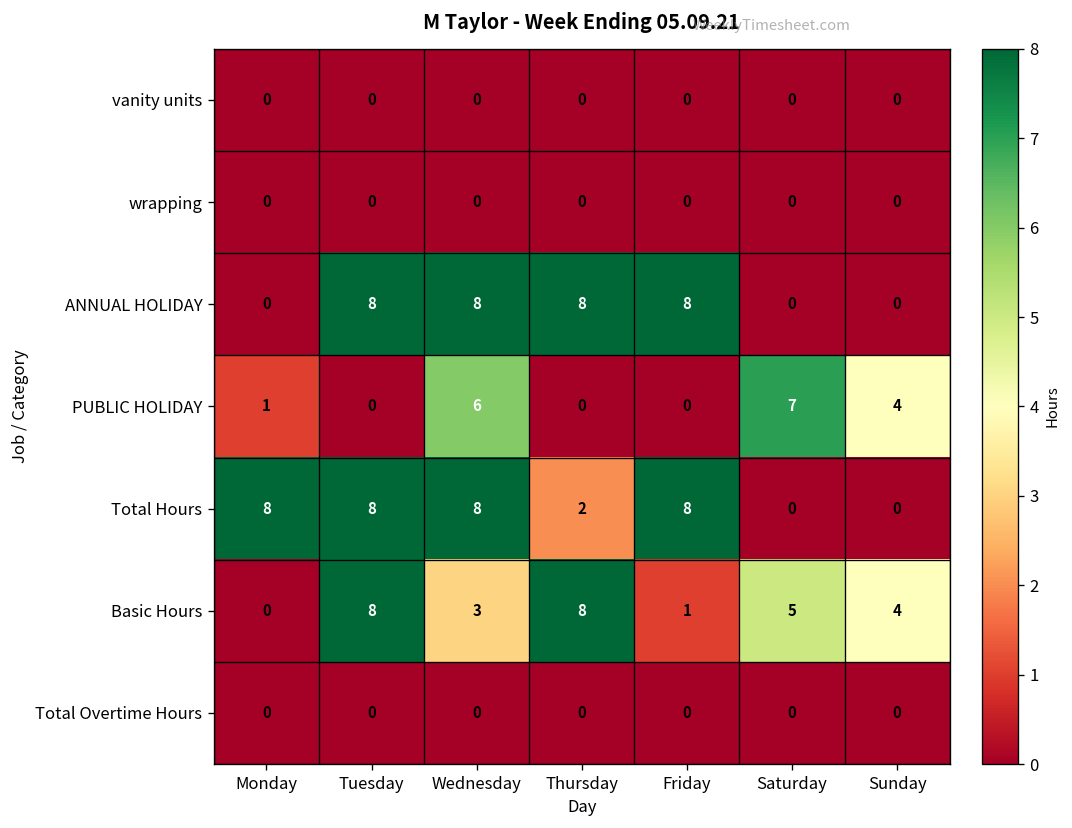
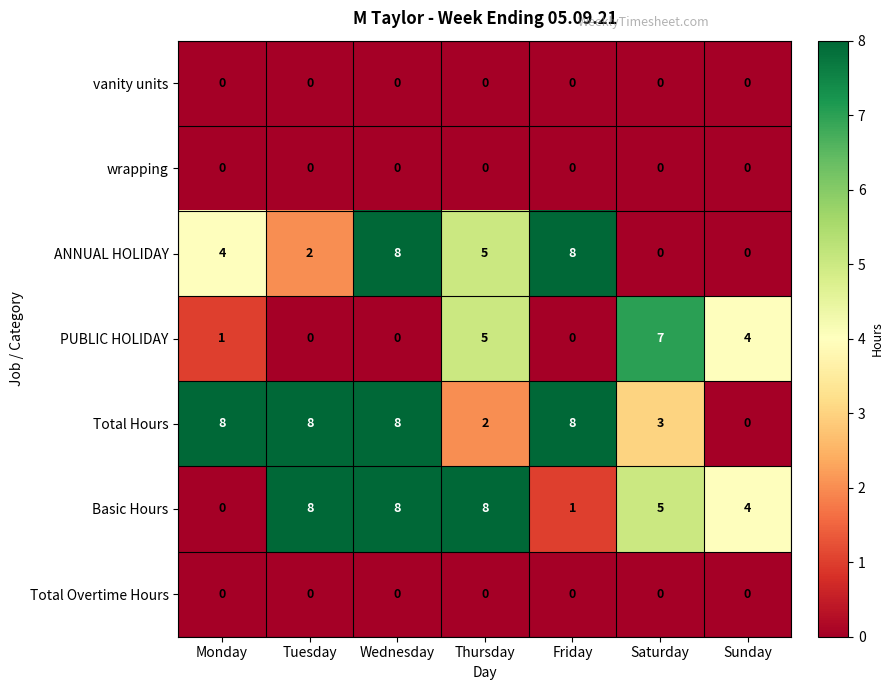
ANNUAL HOLIDAY, Monday: 0 -> 4
ANNUAL HOLIDAY, Tuesday: 8 -> 2
ANNUAL HOLIDAY, Thursday: 8 -> 5
PUBLIC HOLIDAY, Wednesday: 6 -> 0
PUBLIC HOLIDAY, Thursday: 0 -> 5
Total Hours, Saturday: 0 -> 3
Basic Hours, Wednesday: 3 -> 8
